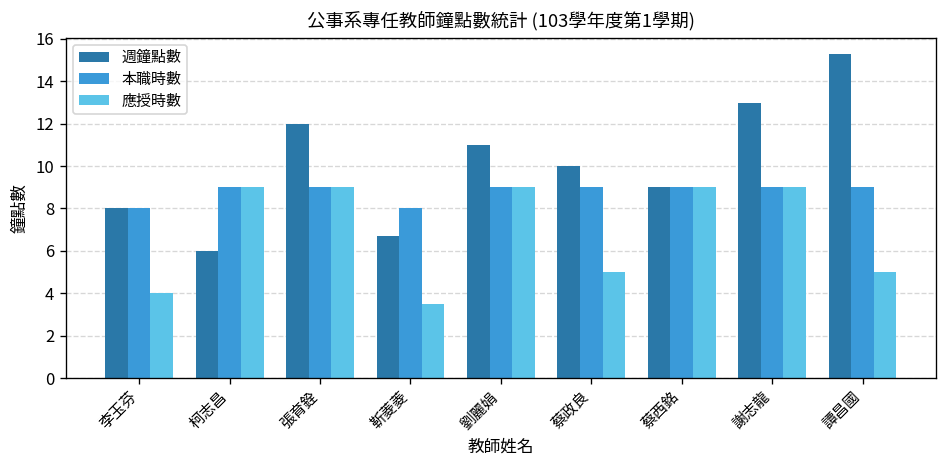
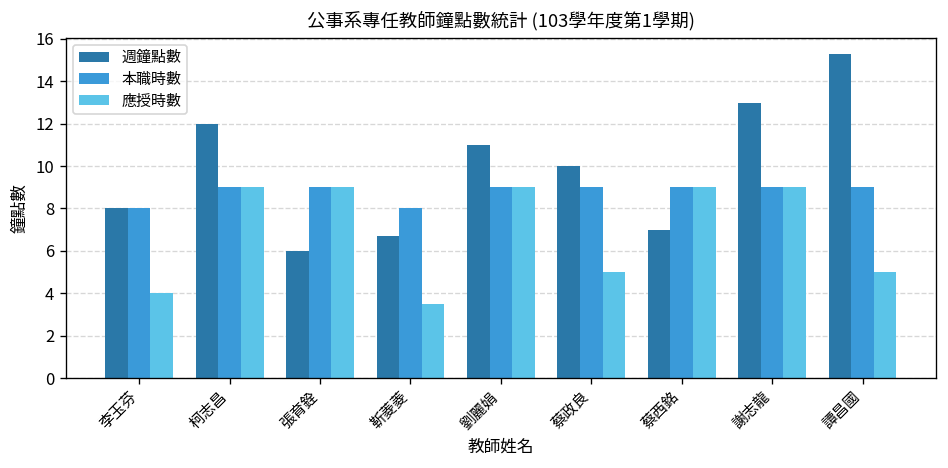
週鐘點數, 柯志昌: 6 -> 12
週鐘點數, 張育銓: 12 -> 6
週鐘點數, 蔡西銘: 9 -> 7
